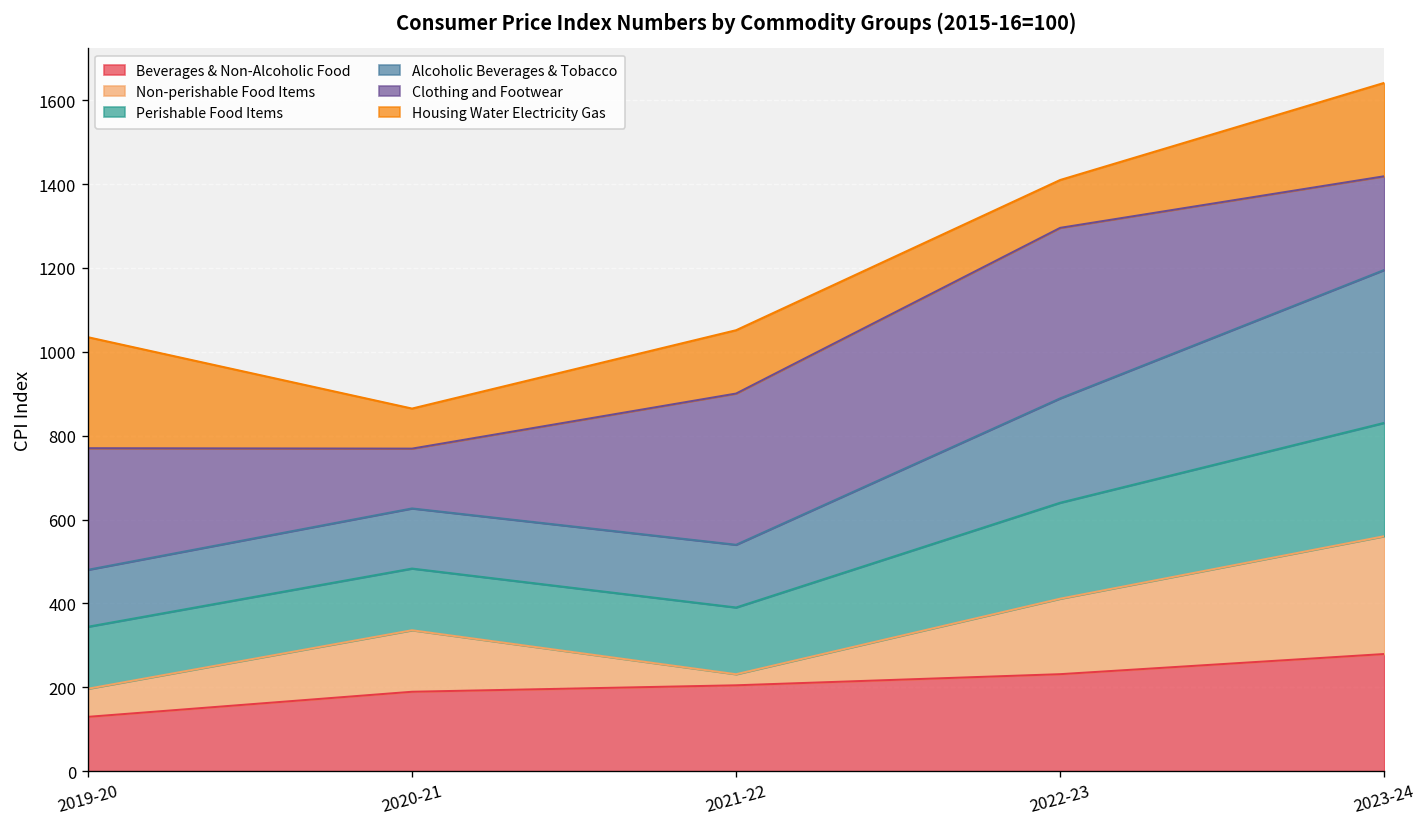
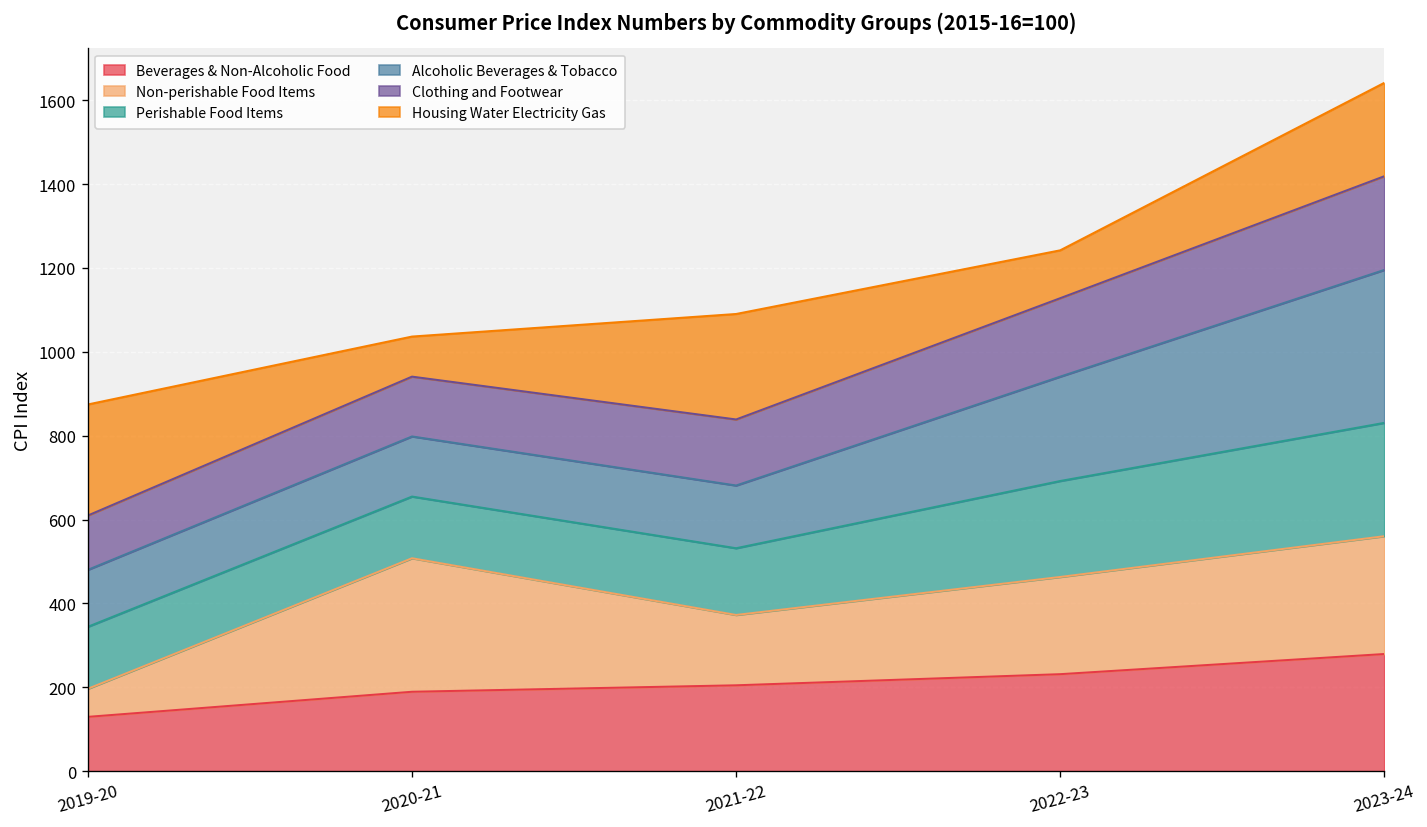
Clothing and Footwear, 2019-20: 290 -> 130
Non-perishable Food Items, 2020-21: 150 -> 320
Non-perishable Food Items, 2021-22: 30 -> 170
Clothing and Footwear, 2021-22: 360 -> 160
Housing Water Electricity Gas, 2021-22: 150 -> 250
Non-perishable Food Items, 2022-23: 180 -> 230
Clothing and Footwear, 2022-23: 410 -> 190
